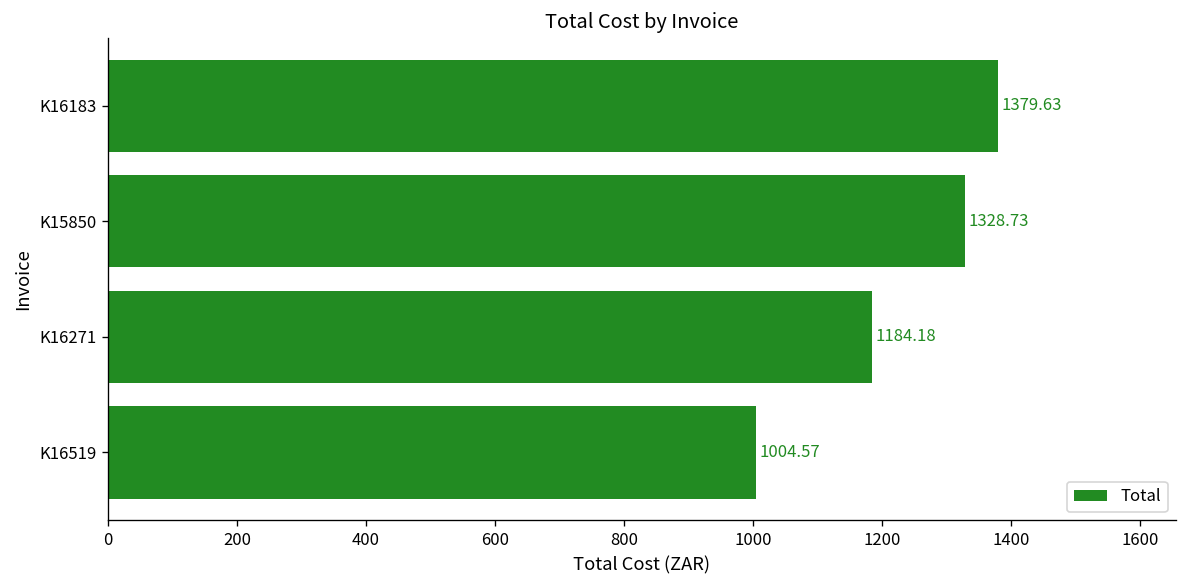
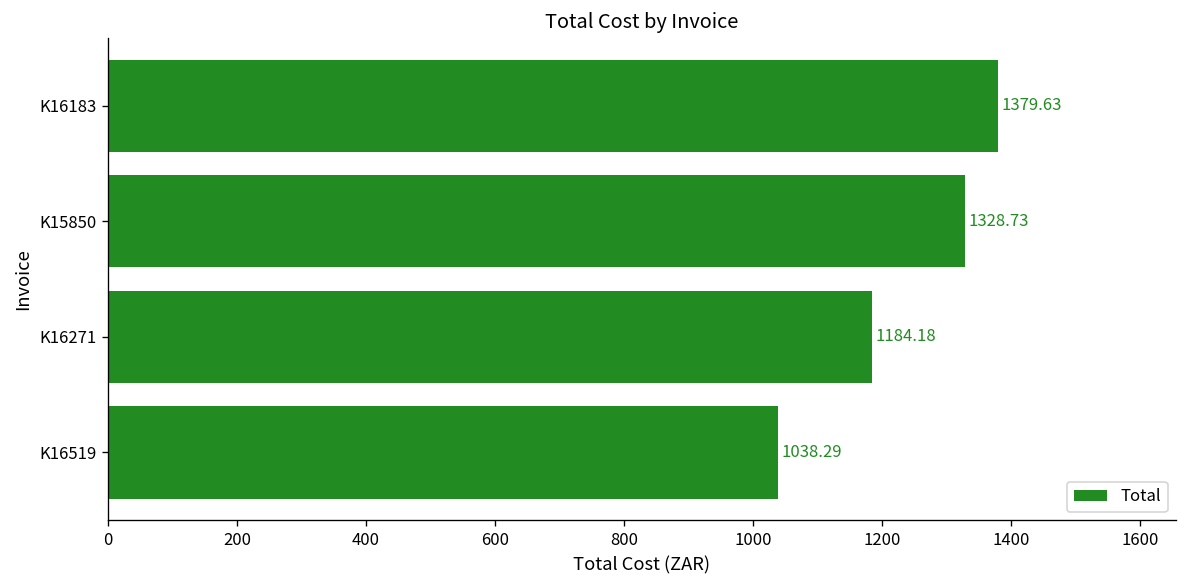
K16519: 1004.57 -> 1038.29
